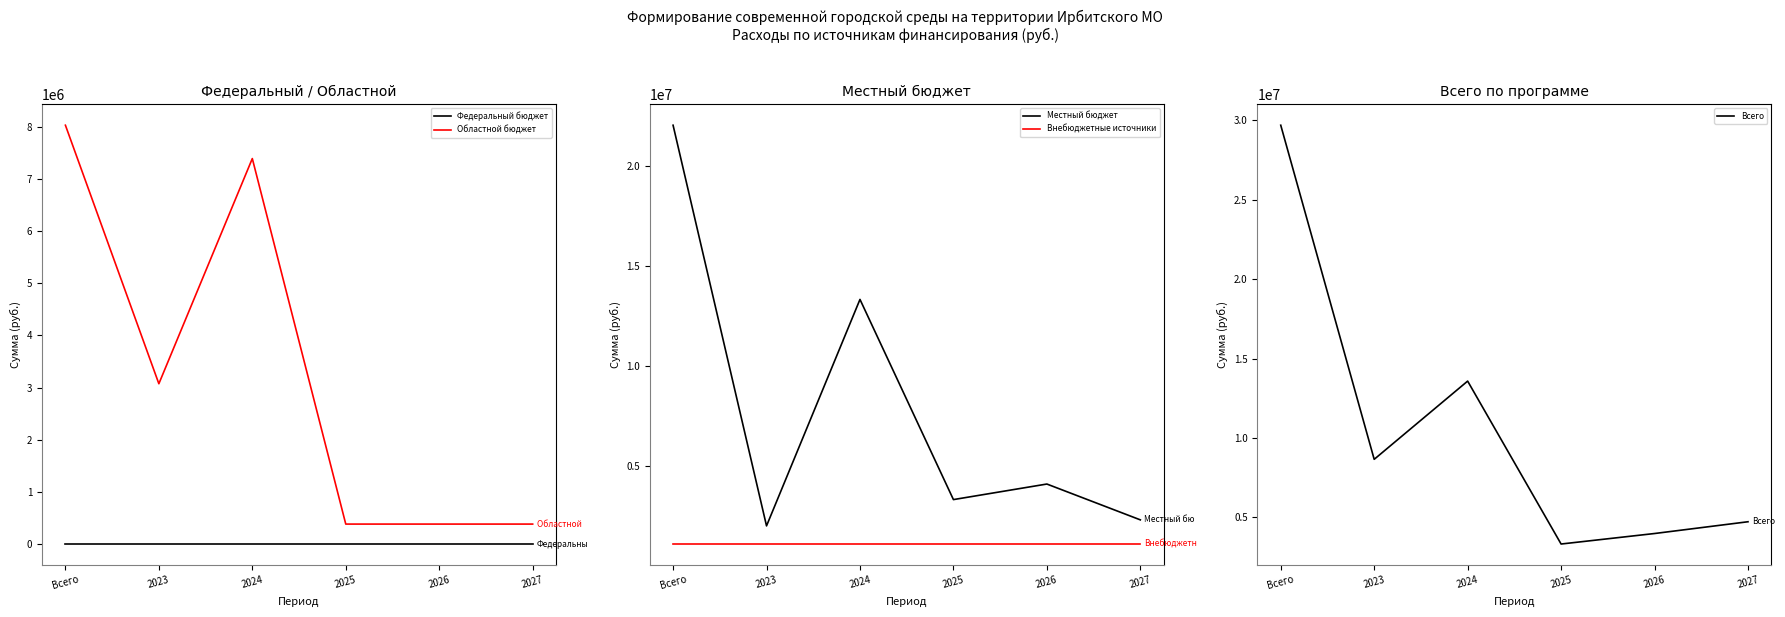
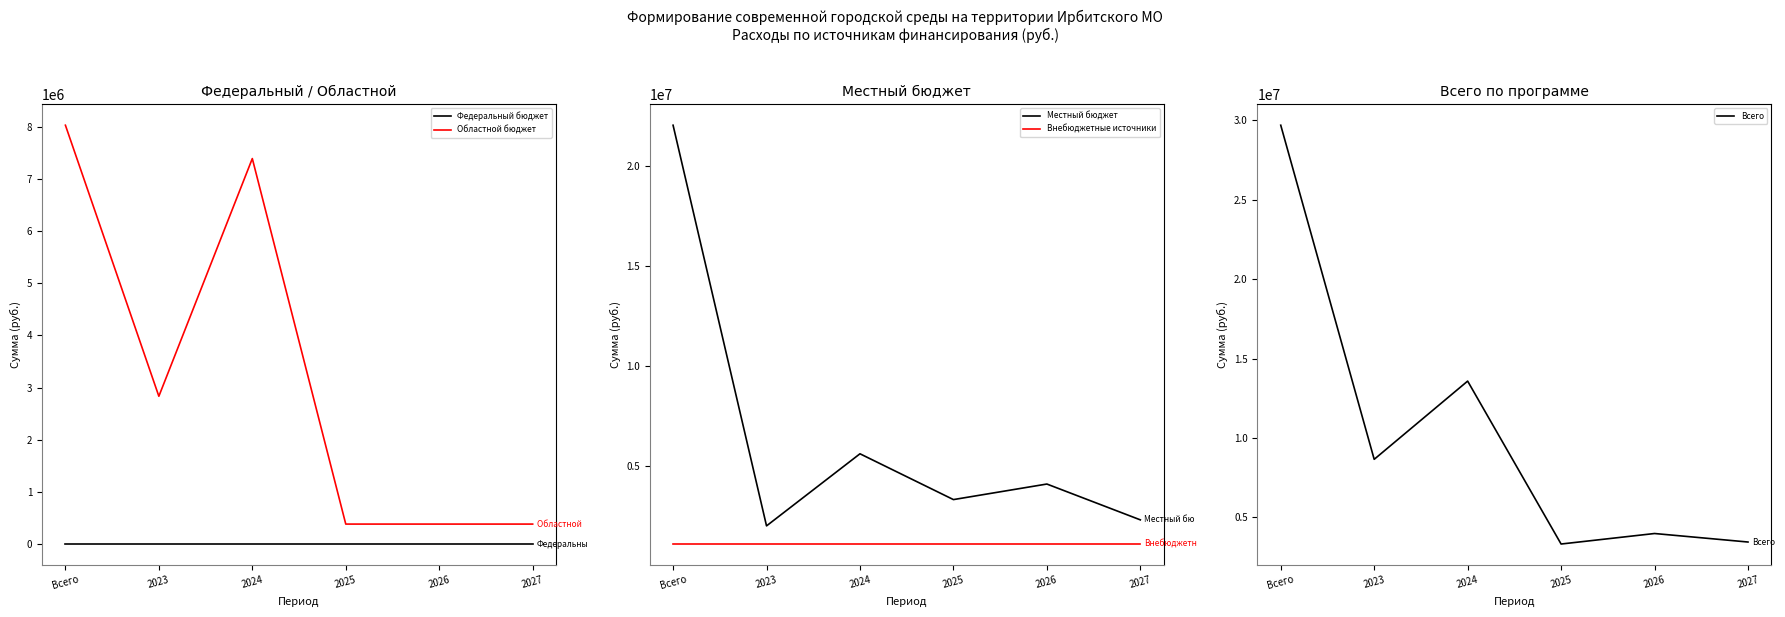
Федеральный / Областной, Областной бюджет, 2023: 3100000 -> 2800000
Местный бюджет, Местный бюджет, 2024: 13300000 -> 5600000
Всего по программе, 2027: 4700000 -> 3500000
